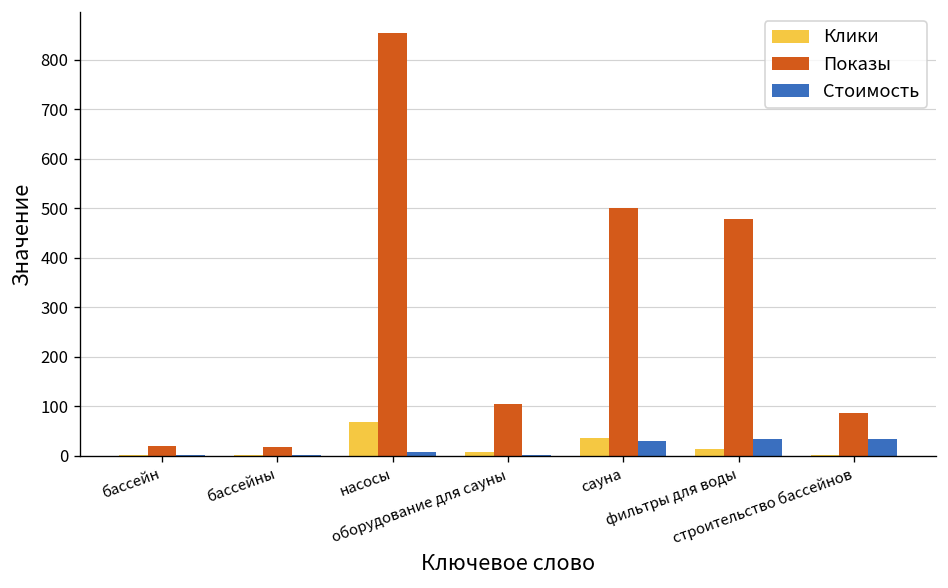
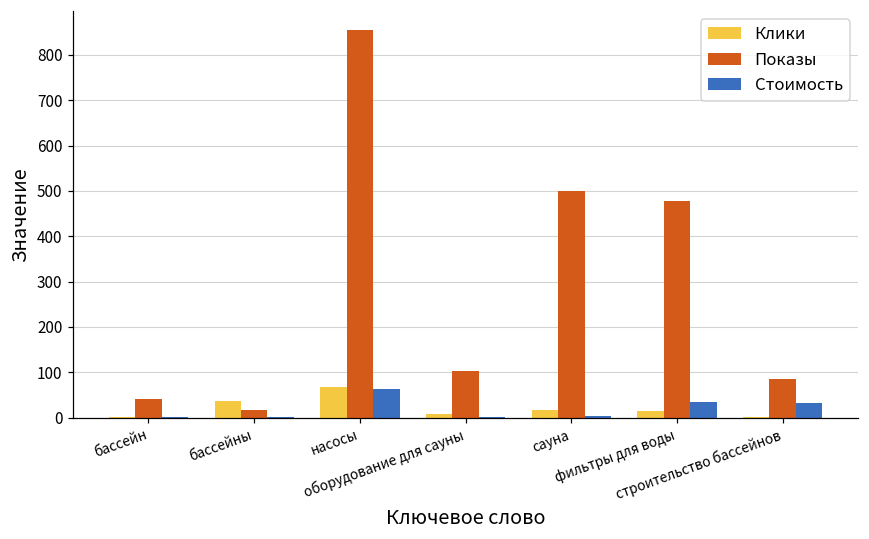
Показы, бассейн: 20 -> 40
Клики, бассейны: 0 -> 40
Стоимость, насосы: 10 -> 60
Клики, сауна: 40 -> 20
Стоимость, сауна: 30 -> 0
